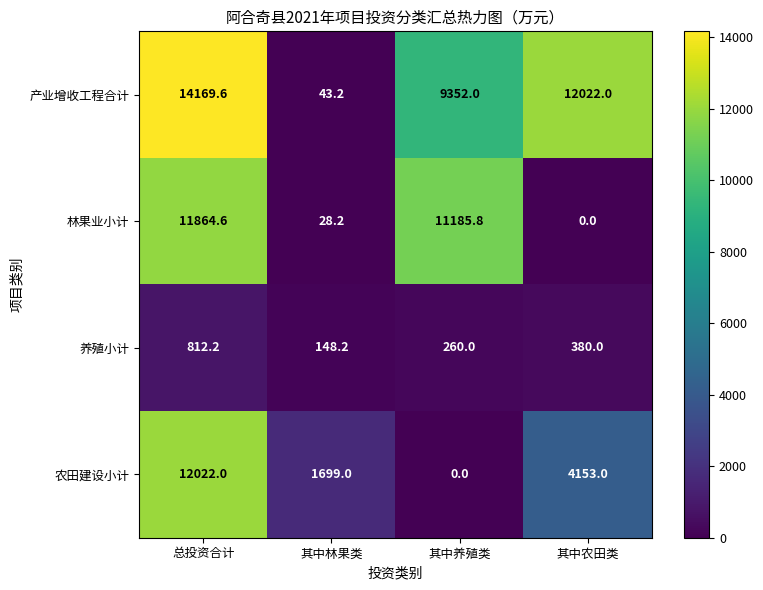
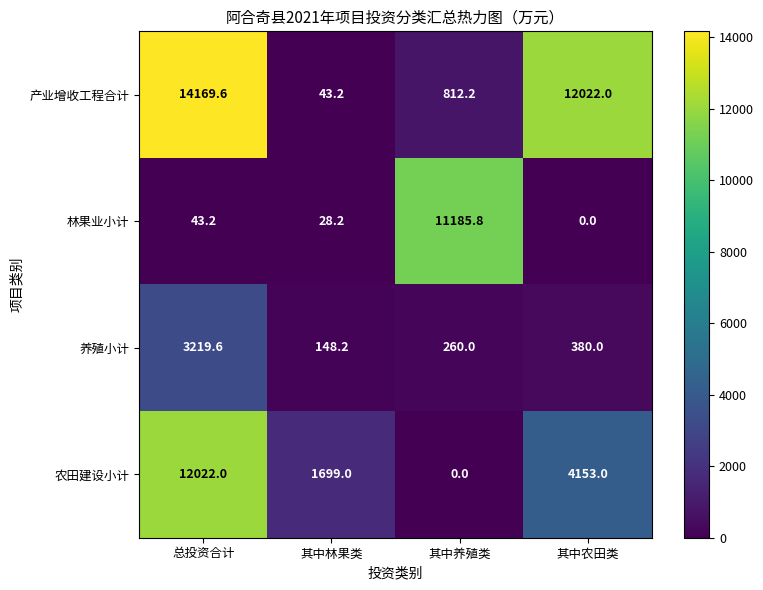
产业增收工程合计, 其中养殖类: 9352.0 -> 812.2
林果业小计, 总投资合计: 11864.6 -> 43.2
养殖小计, 总投资合计: 812.2 -> 3219.6
